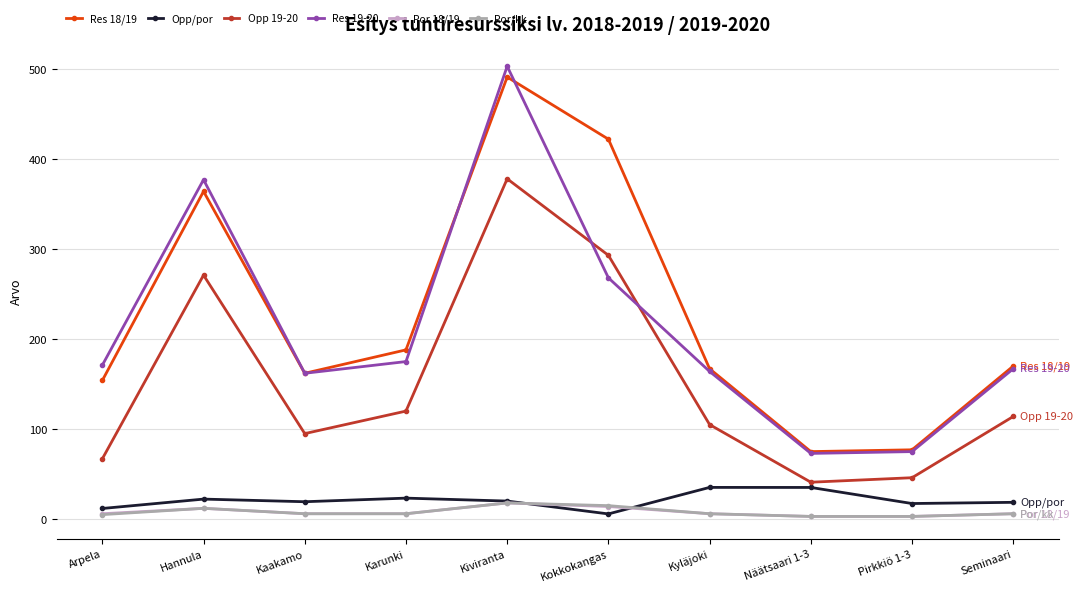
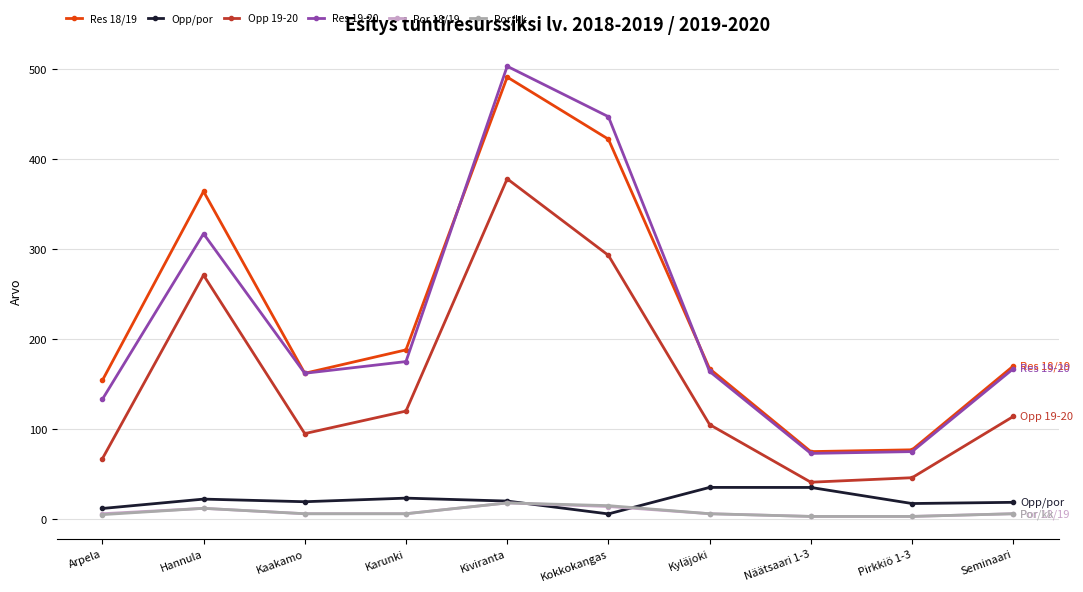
Res 19-20, Arpela: 170 -> 130
Res 19-20, Hannula: 380 -> 320
Res 19-20, Kokkokangas: 270 -> 450
